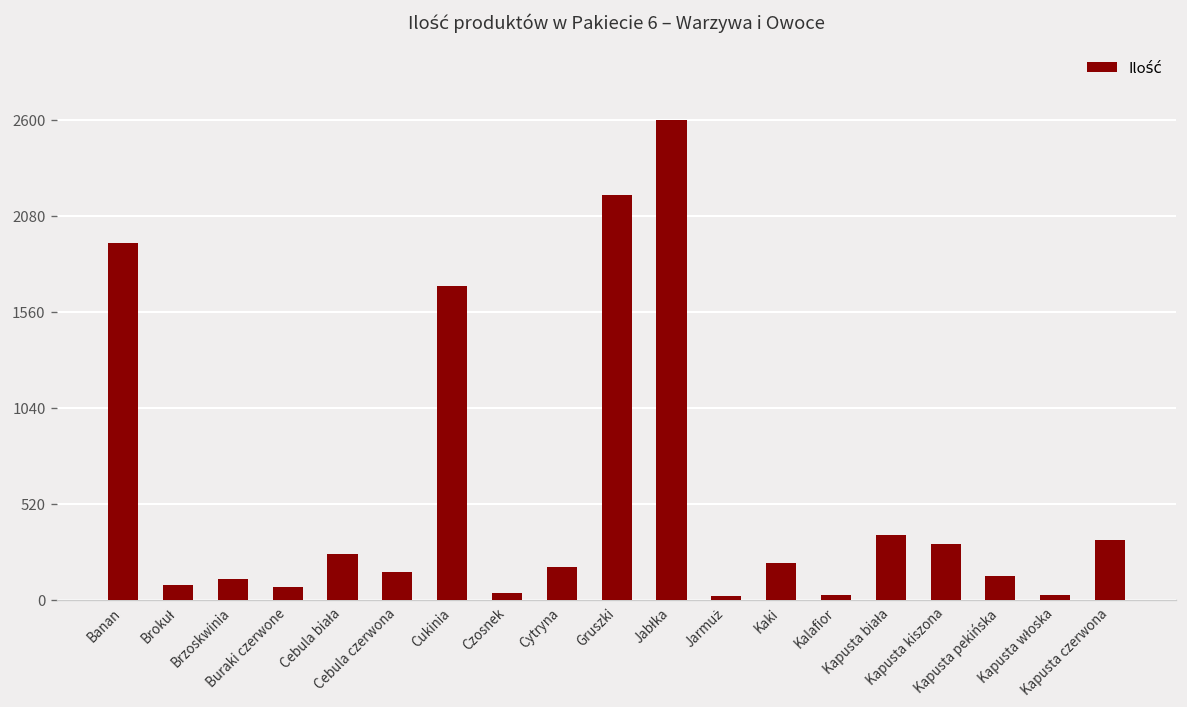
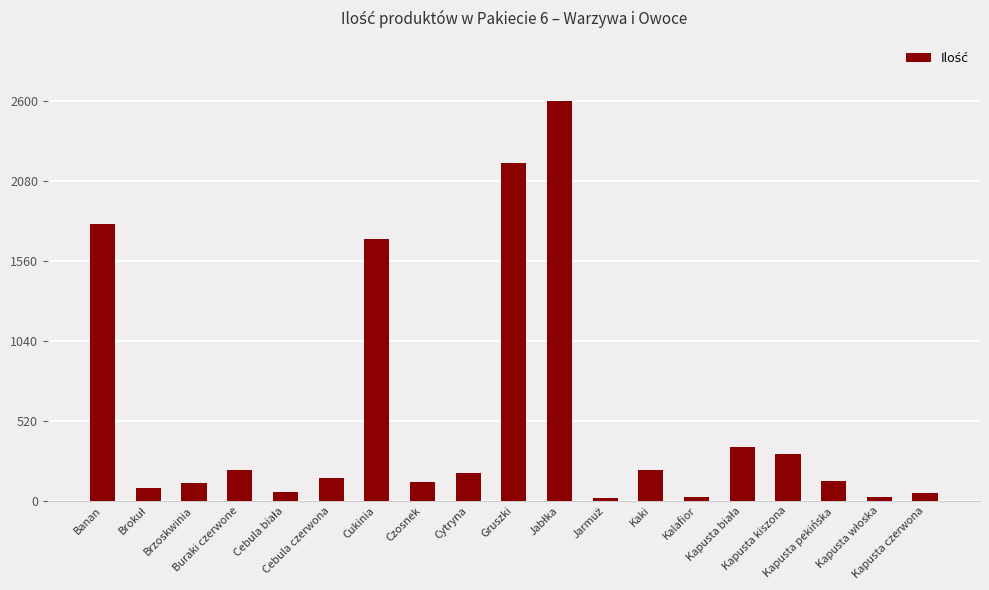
Banan: 1930 -> 1800
Buraki czerwone: 70 -> 200
Cebula biała: 250 -> 60
Czosnek: 40 -> 120
Kapusta czerwona: 330 -> 50
